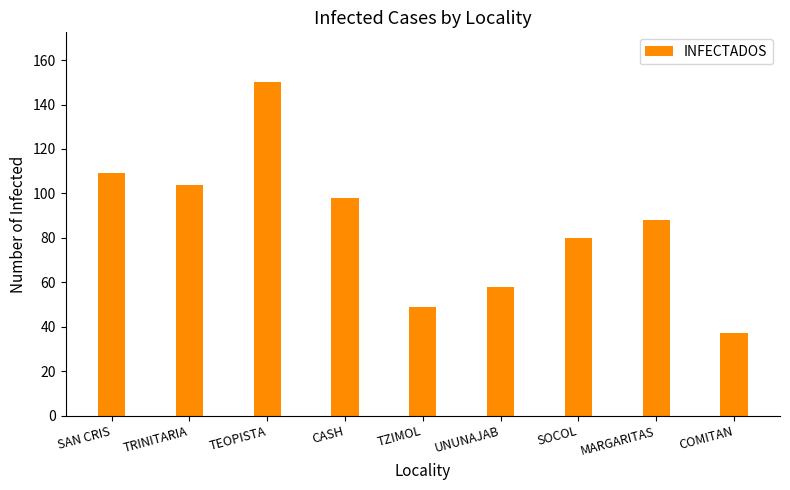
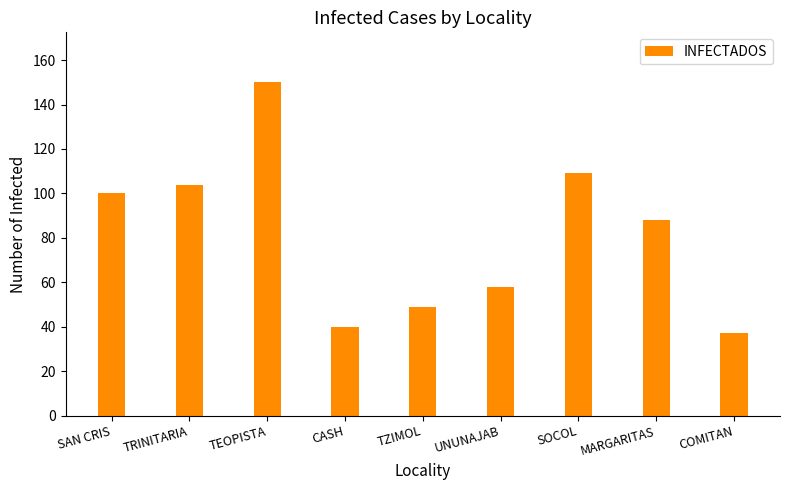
SAN CRIS: 109 -> 100
CASH: 98 -> 40
SOCOL: 80 -> 109
